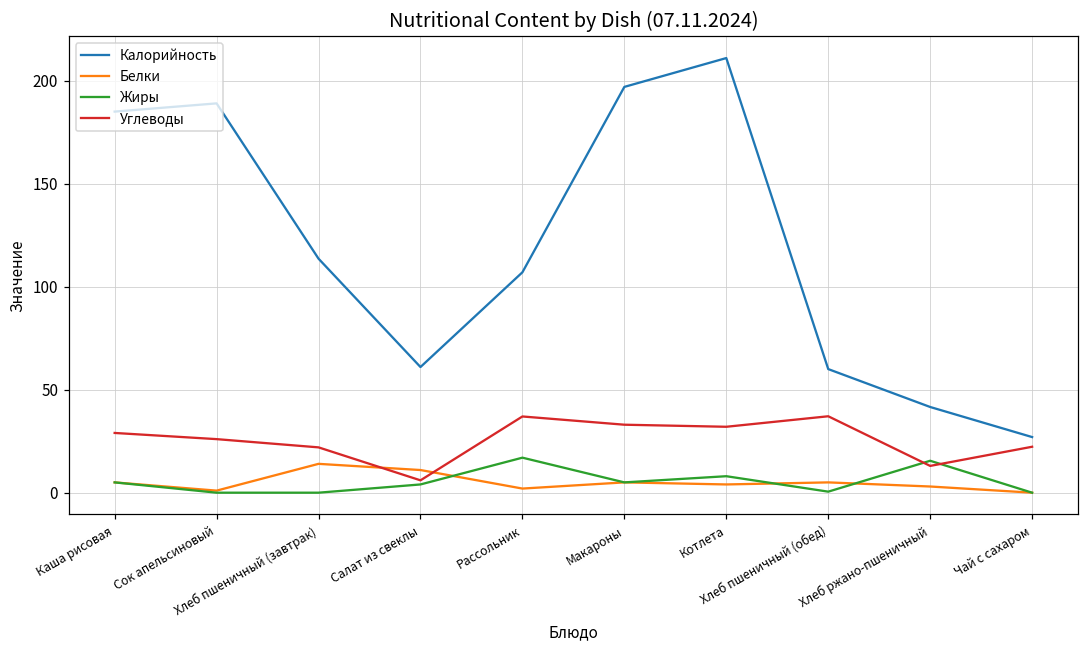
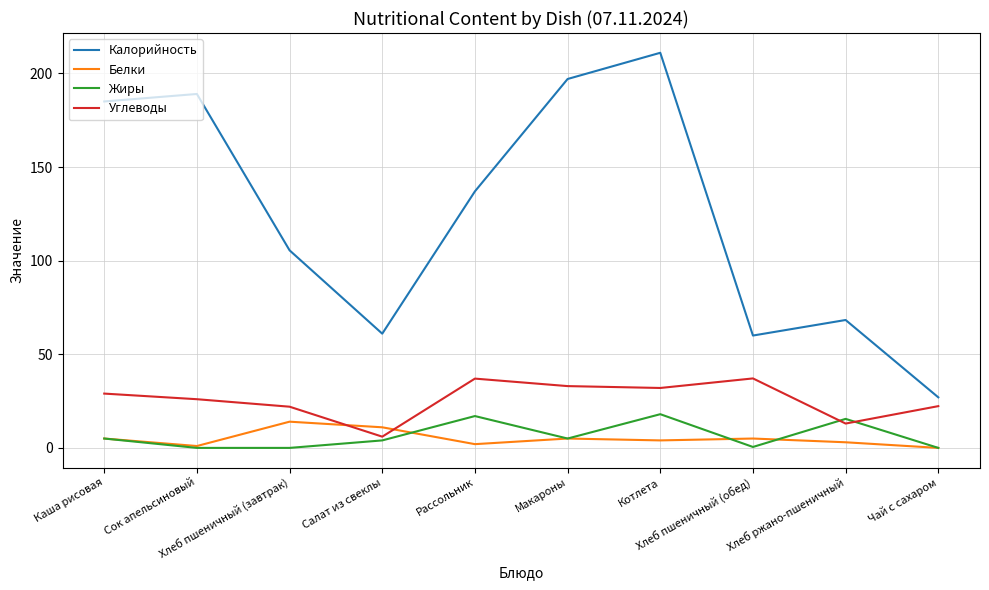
Калорийность, Хлеб пшеничный (завтрак): 114 -> 106
Калорийность, Рассольник: 107 -> 137
Жиры, Котлета: 8 -> 18
Калорийность, Хлеб ржано-пшеничный: 42 -> 68
